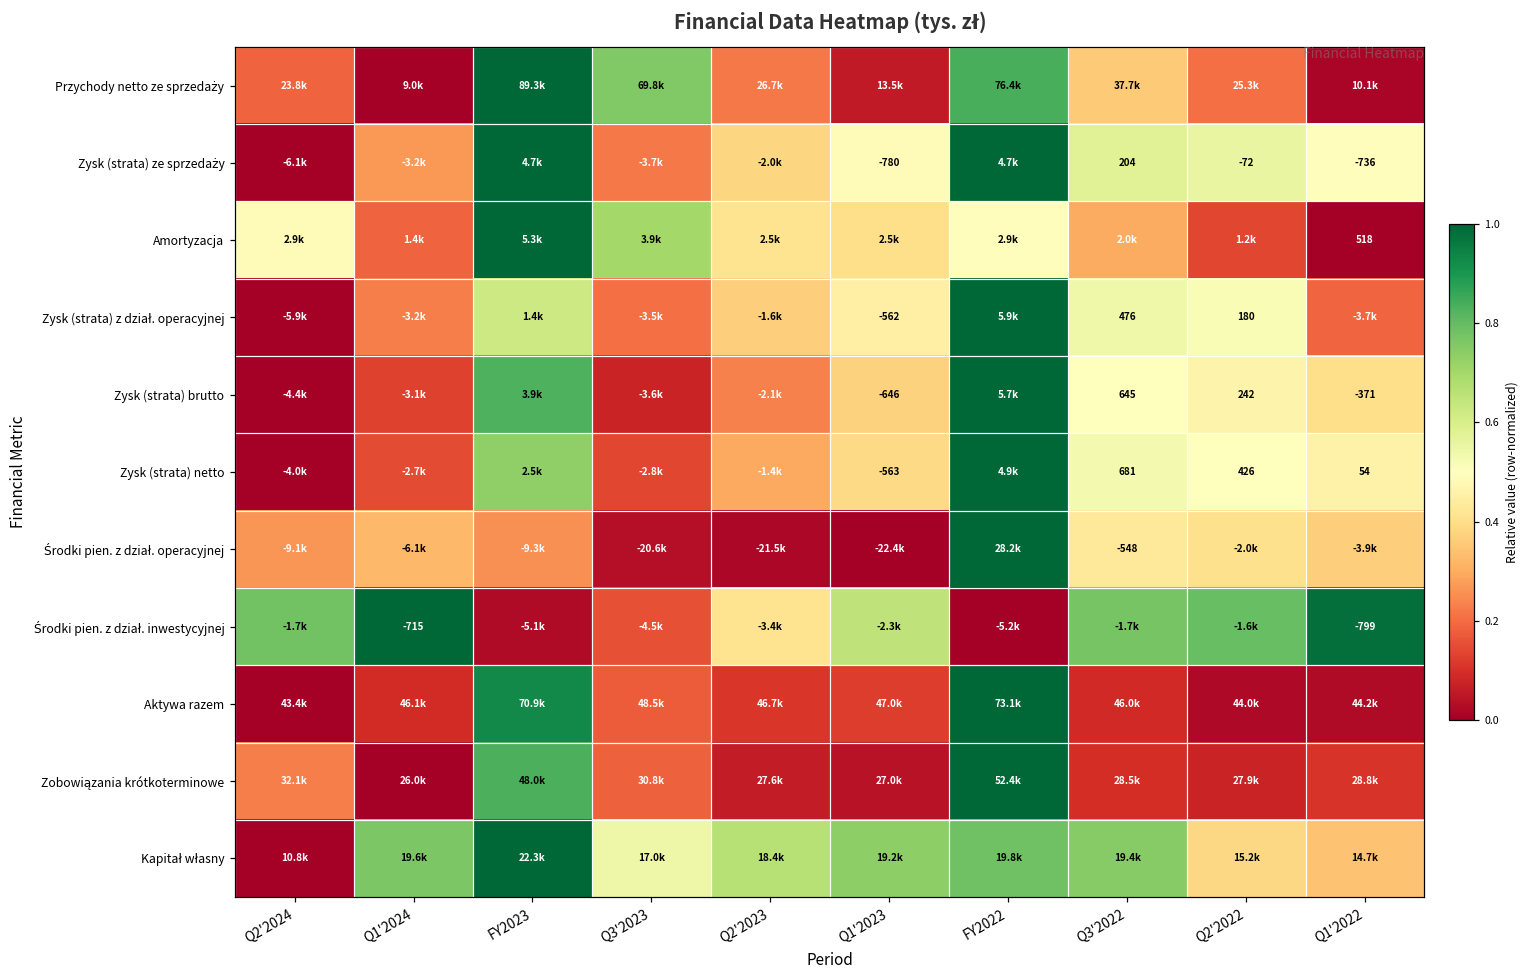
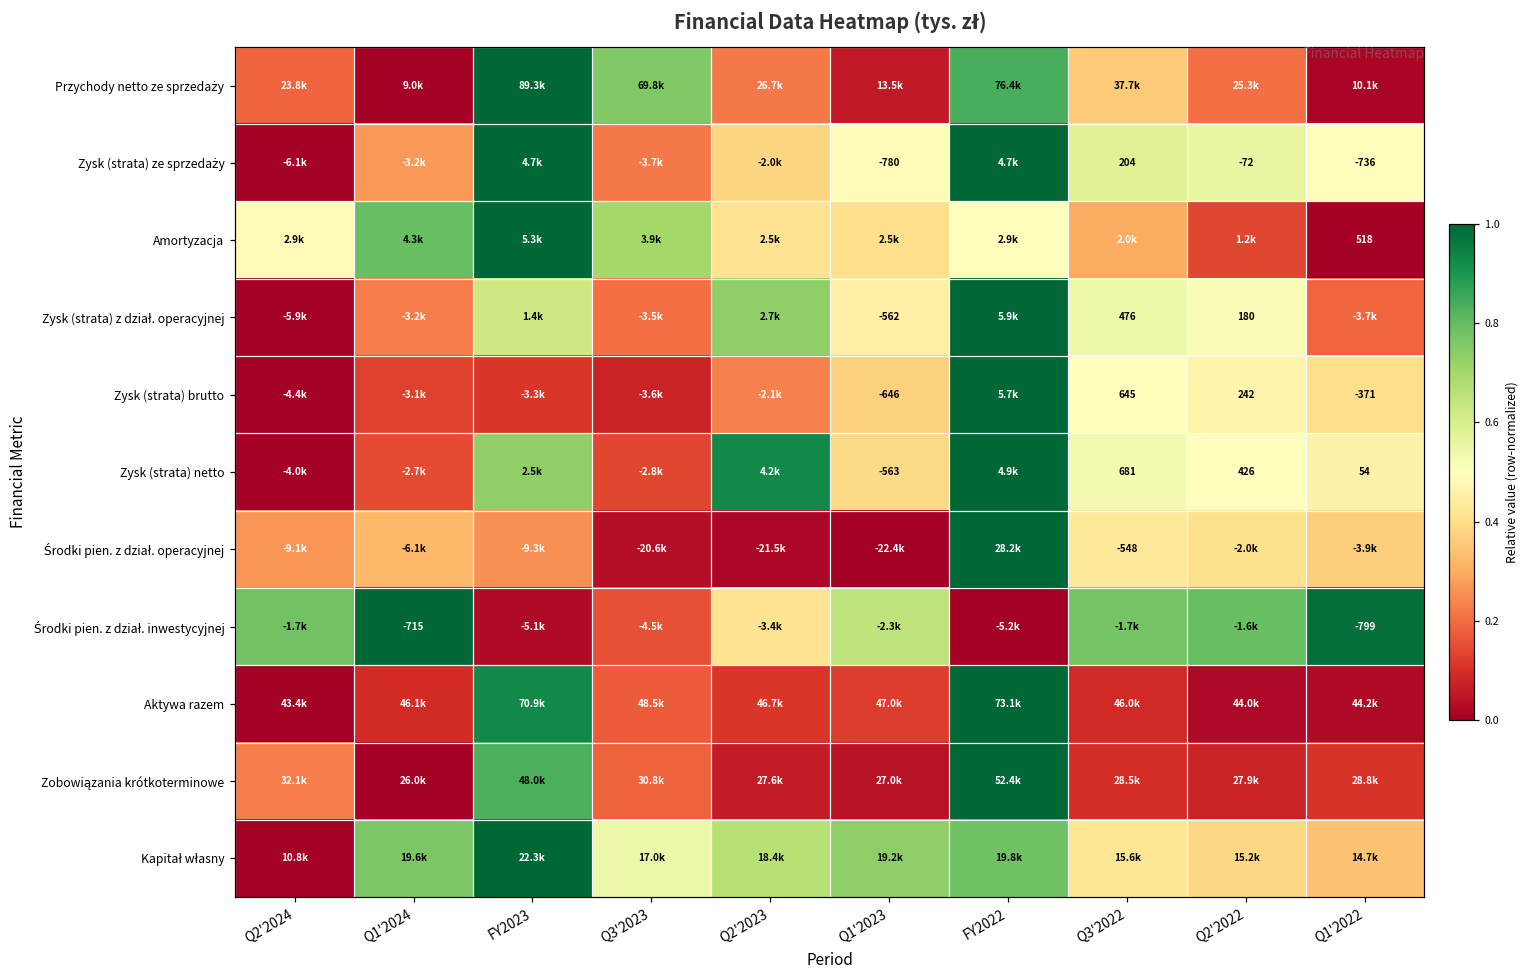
Amortyzacja, Q1'2024: 1.4k -> 4.3k
Zysk (strata) z dział. operacyjnej, Q2'2023: -1.6k -> 2.7k
Zysk (strata) brutto, FY2023: 3.9k -> -3.3k
Zysk (strata) netto, Q2'2023: -1.4k -> 4.2k
Kapitał własny, Q3'2022: 19.4k -> 15.6k
